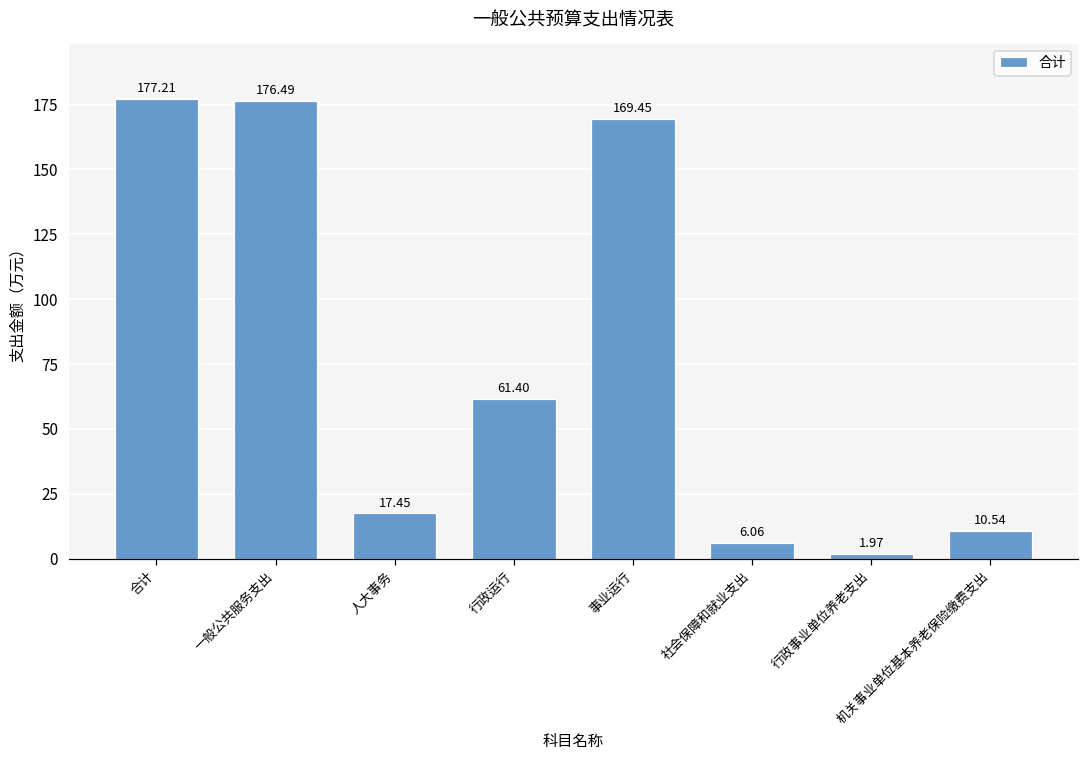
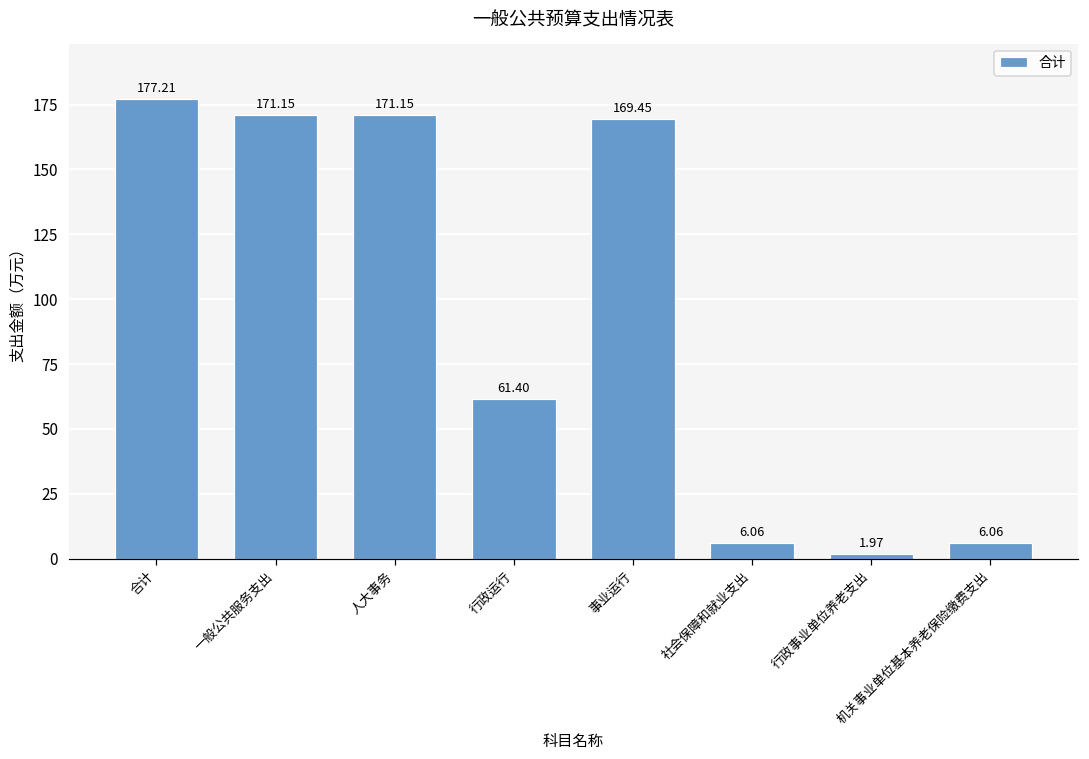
一般公共服务支出: 176.49 -> 171.15
人大事务: 17.45 -> 171.15
机关事业单位基本养老保险缴费支出: 10.54 -> 6.06
